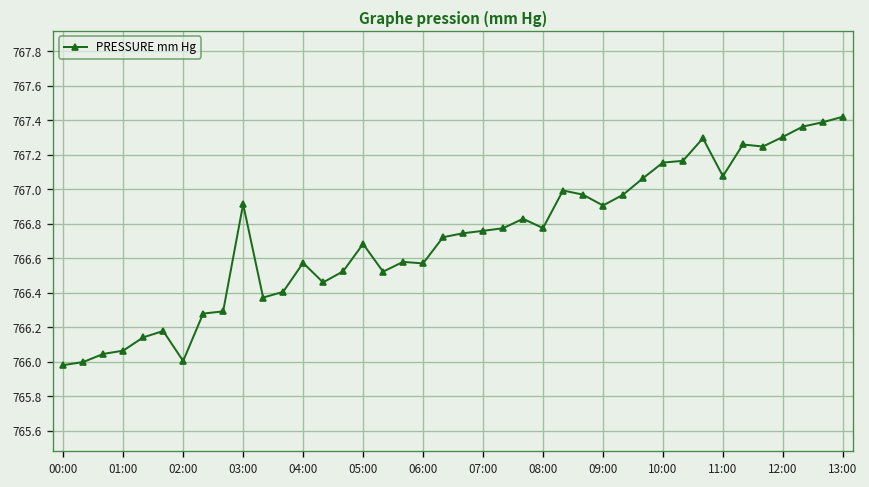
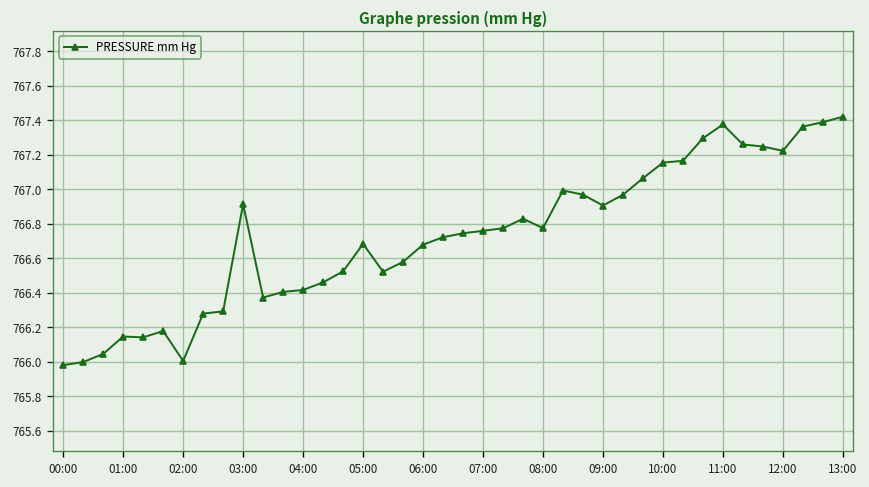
01:00: 766.06 -> 766.15
04:00: 766.57 -> 766.42
06:00: 766.57 -> 766.68
11:00: 767.08 -> 767.38
12:00: 767.30 -> 767.22
